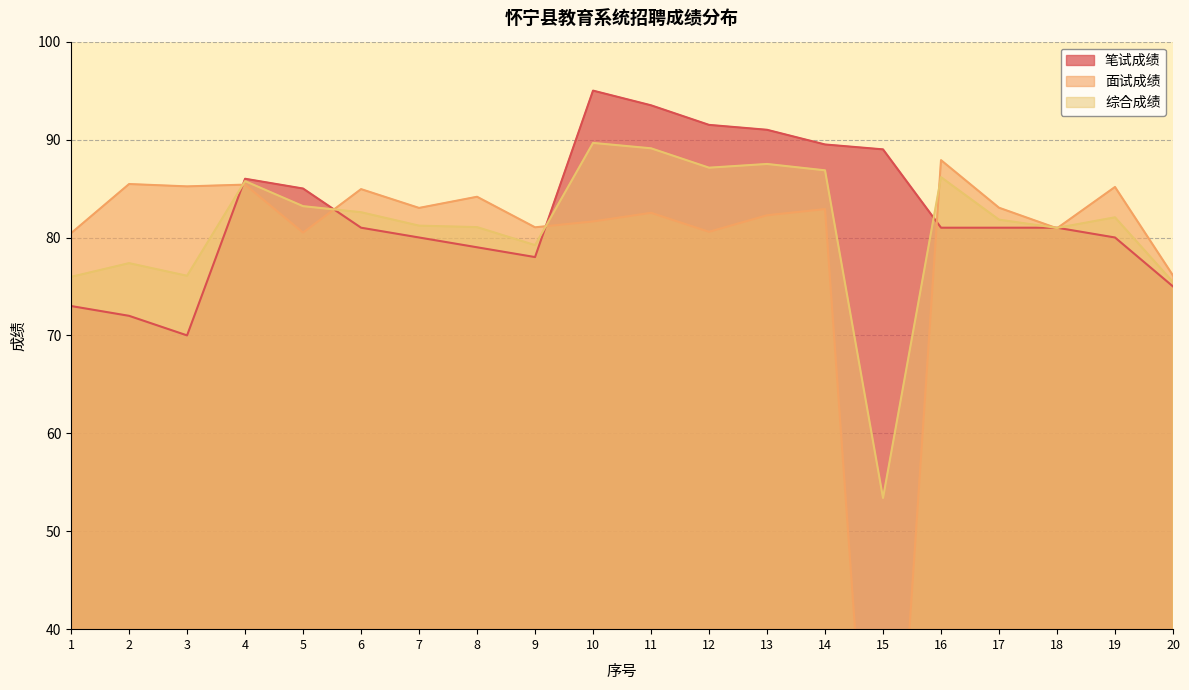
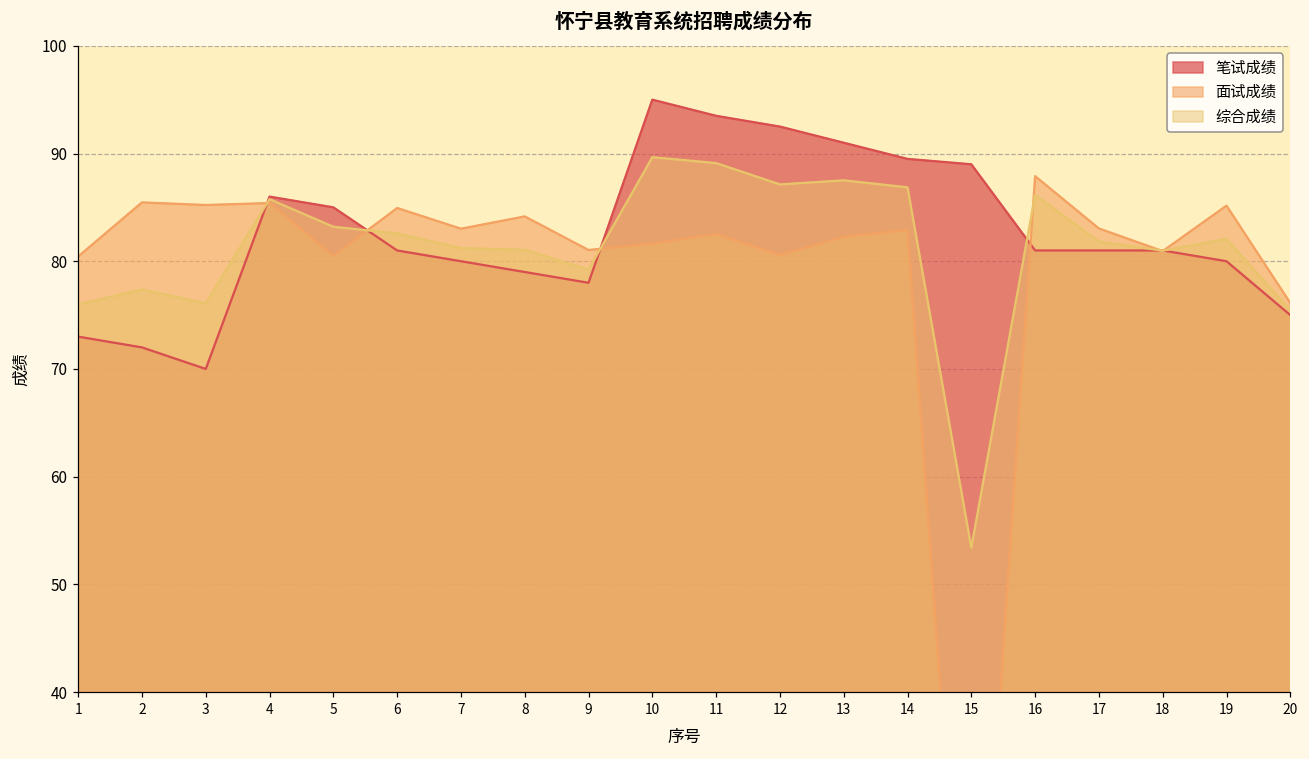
笔试成绩, 12: 92 -> 93
